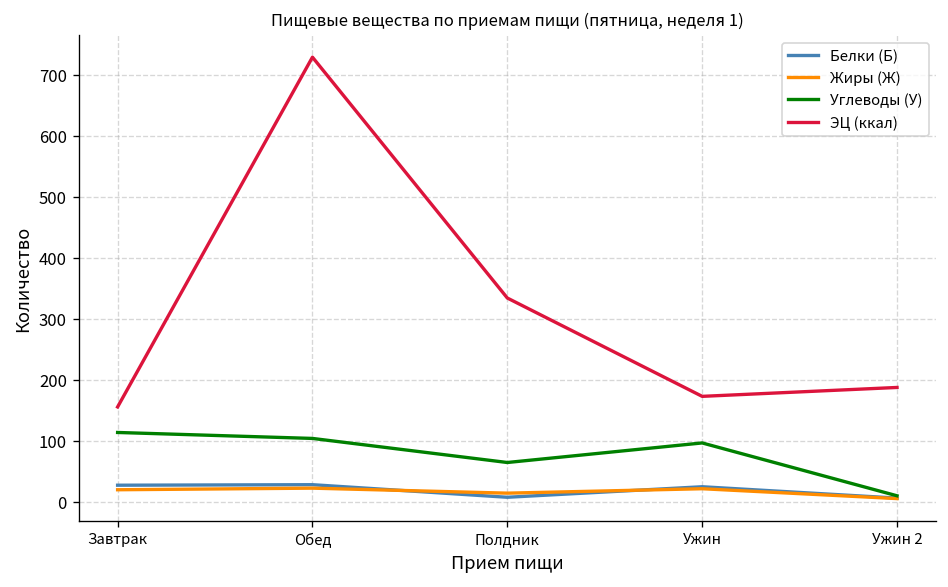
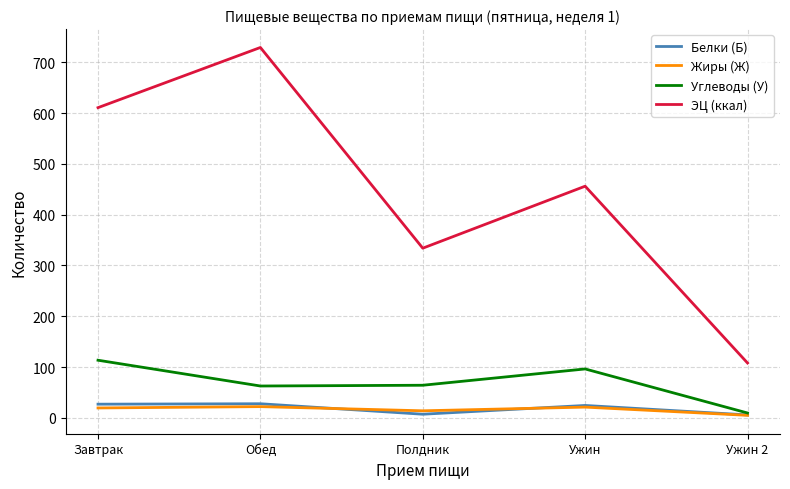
ЭЦ (ккал), Завтрак: 160 -> 610
Углеводы (У), Обед: 100 -> 60
ЭЦ (ккал), Ужин: 170 -> 460
ЭЦ (ккал), Ужин 2: 190 -> 110
